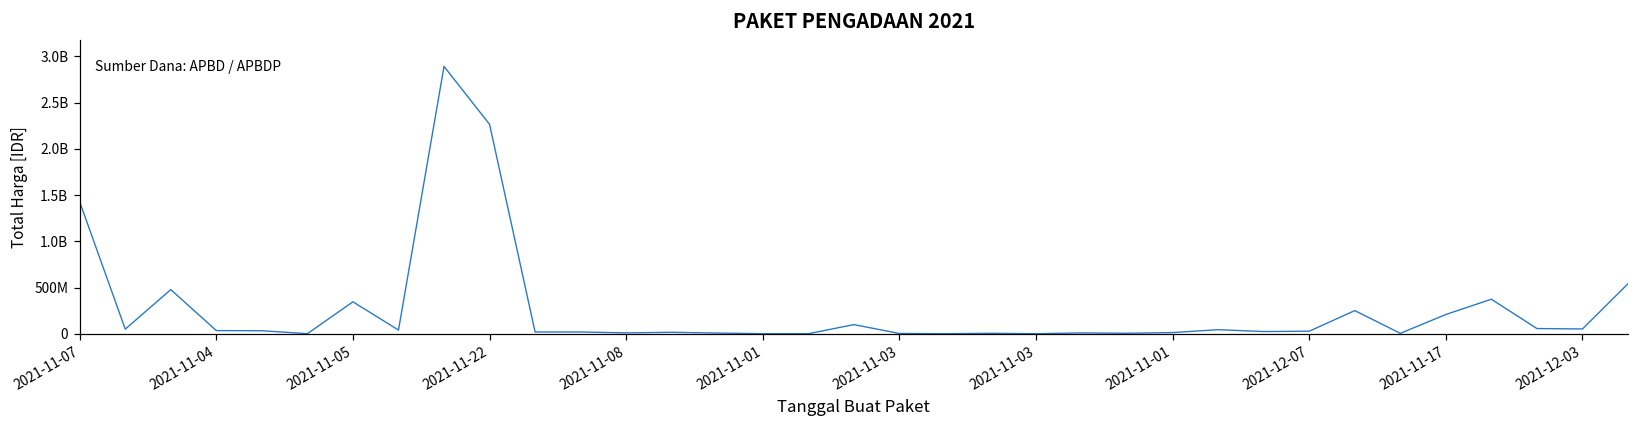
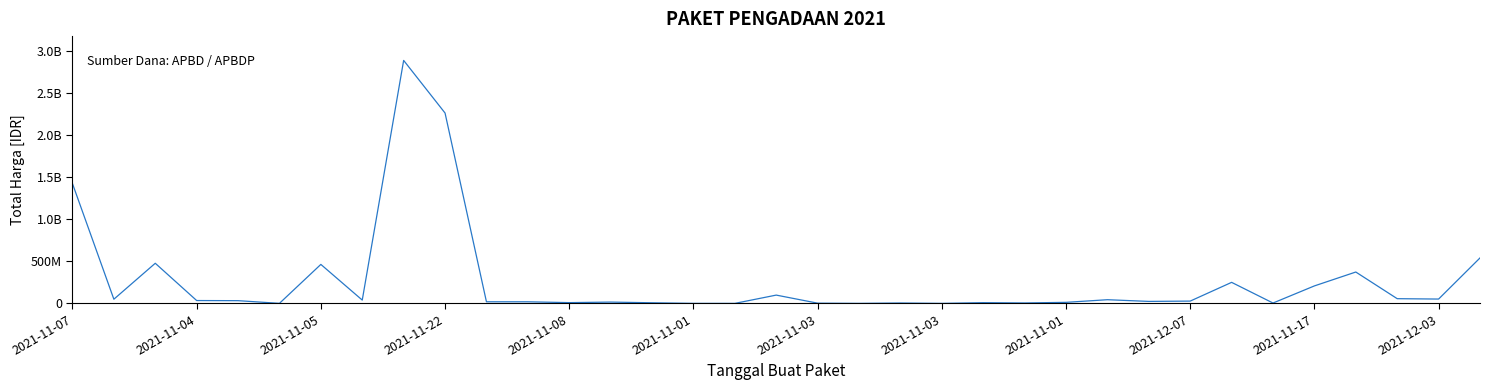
2021-11-05: 300000000 -> 500000000
